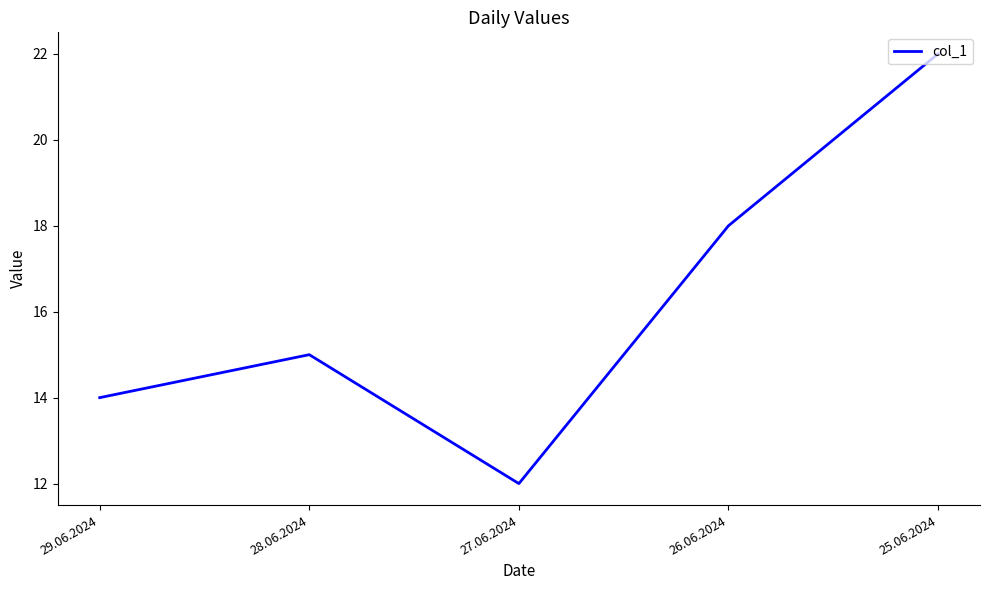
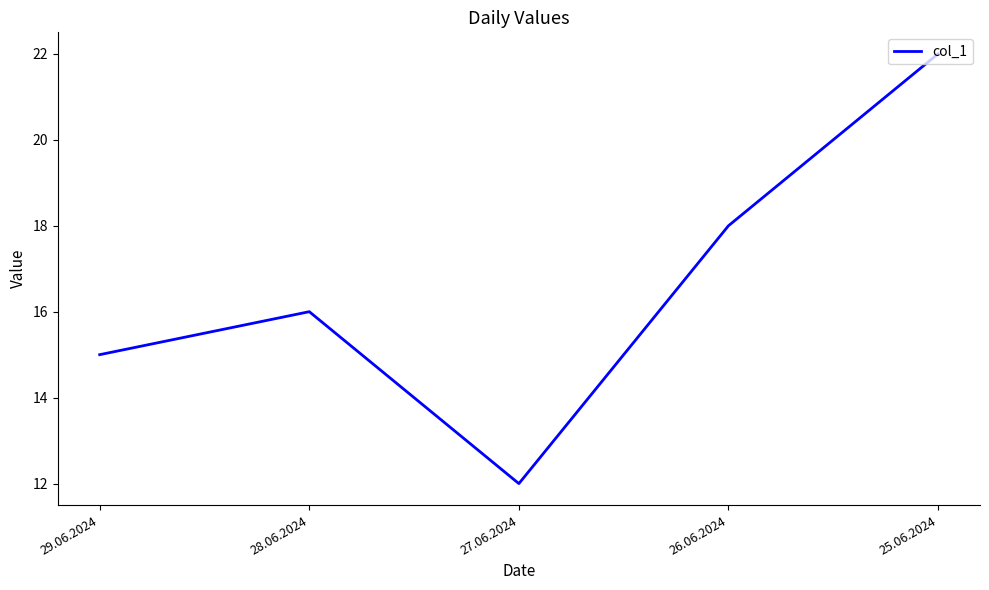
29.06.2024: 14 -> 15
28.06.2024: 15 -> 16
